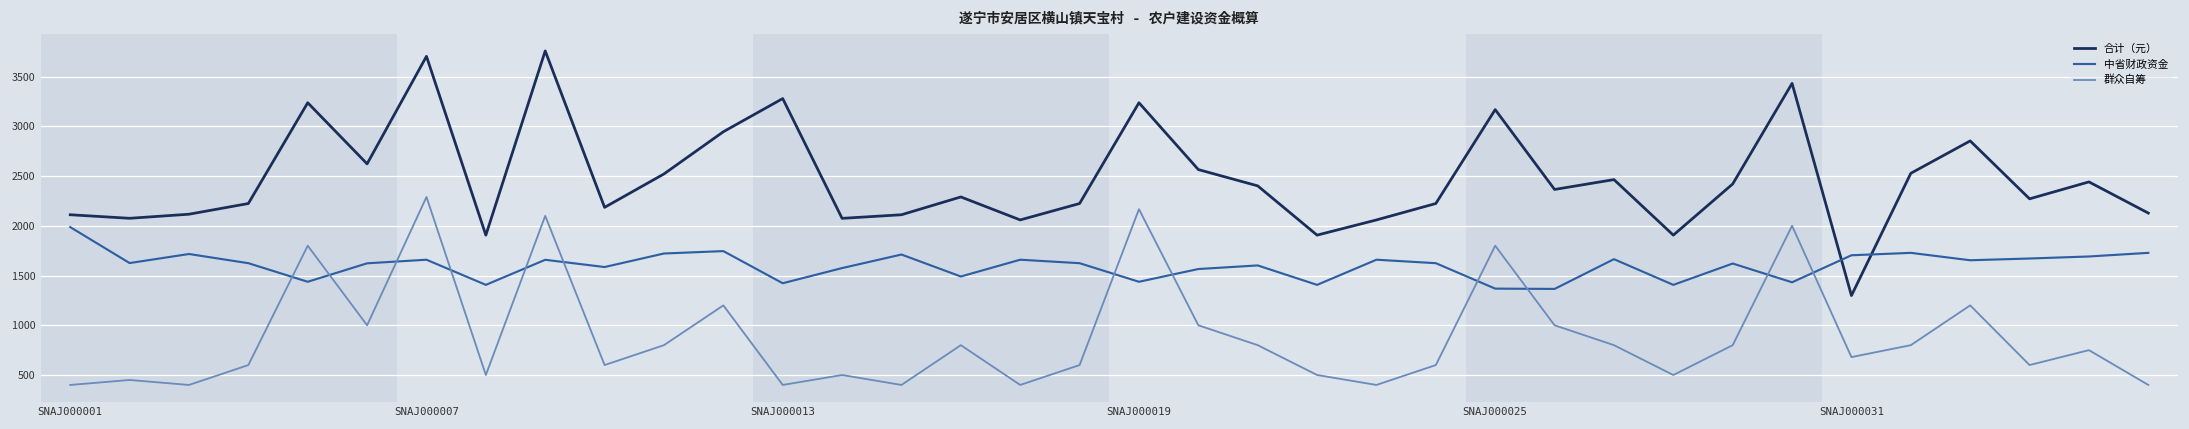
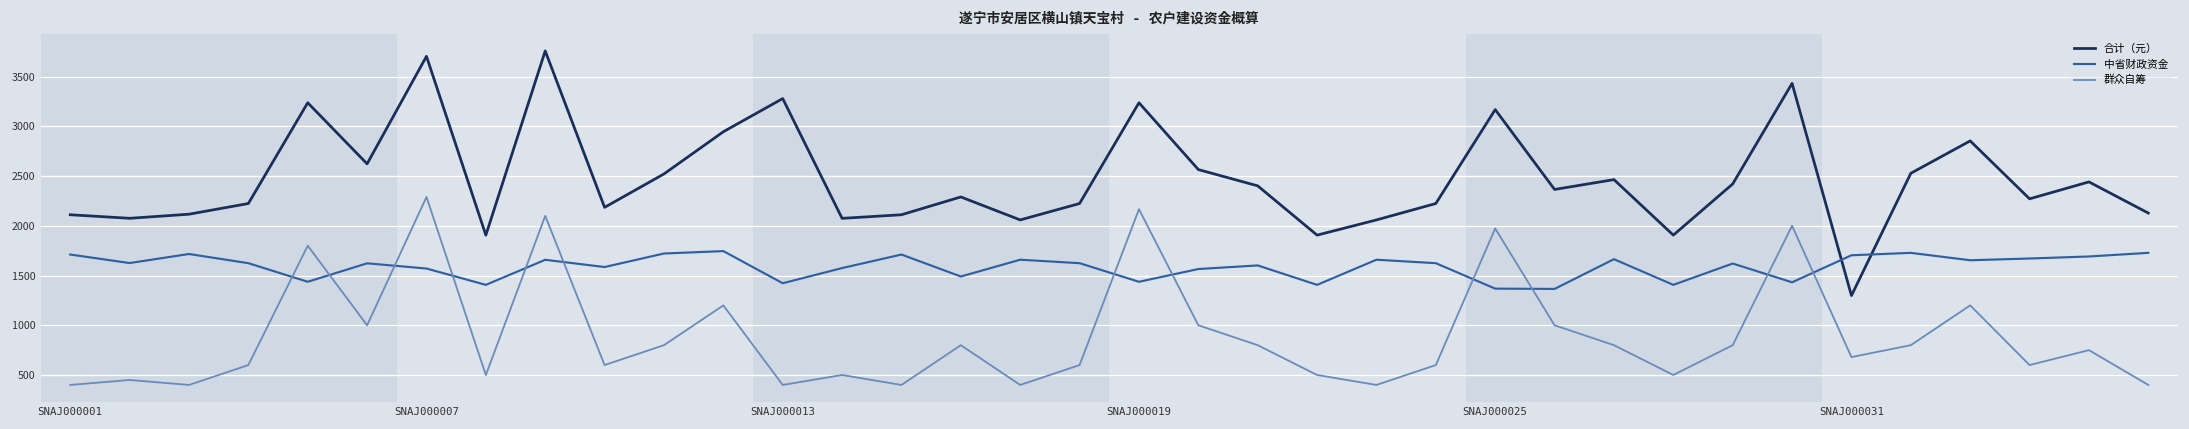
中省财政资金, SNAJ000001: 2000 -> 1700
中省财政资金, SNAJ000007: 1700 -> 1600
群众自筹, SNAJ000025: 1800 -> 2000
